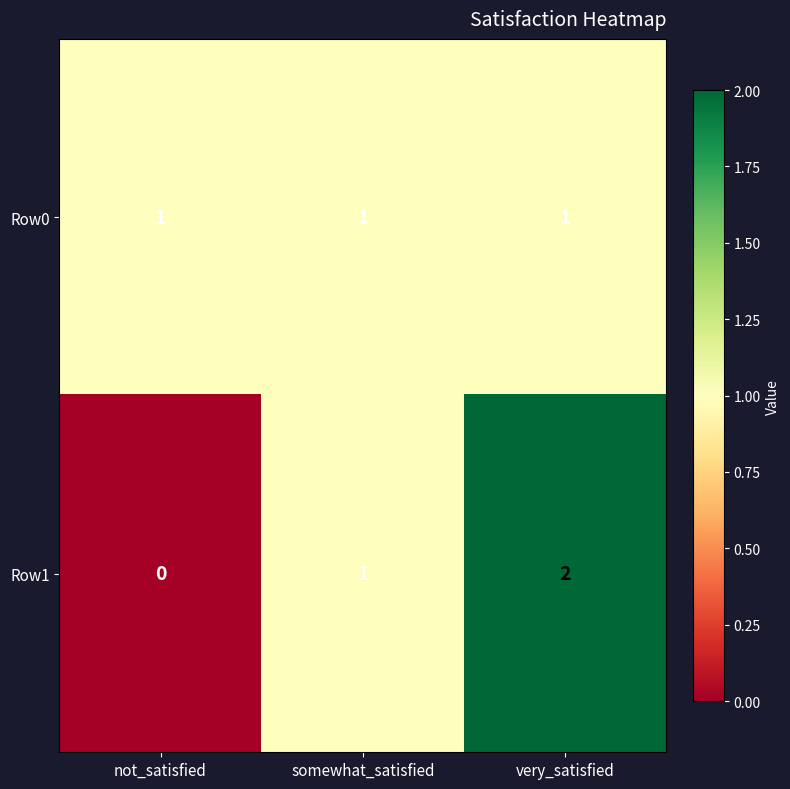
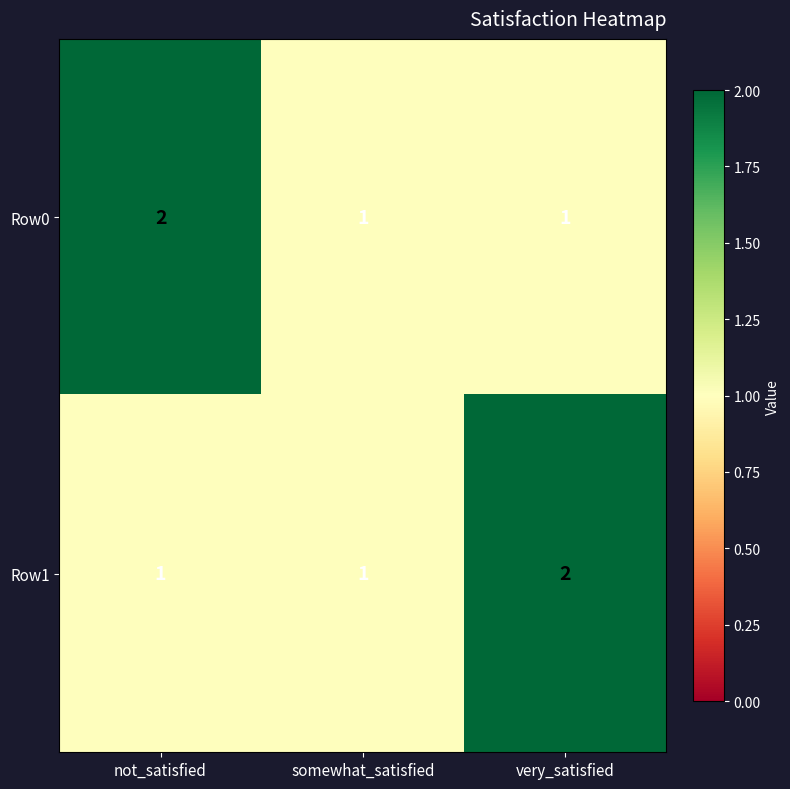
Row0, not_satisfied: 1 -> 2
Row1, not_satisfied: 0 -> 1
